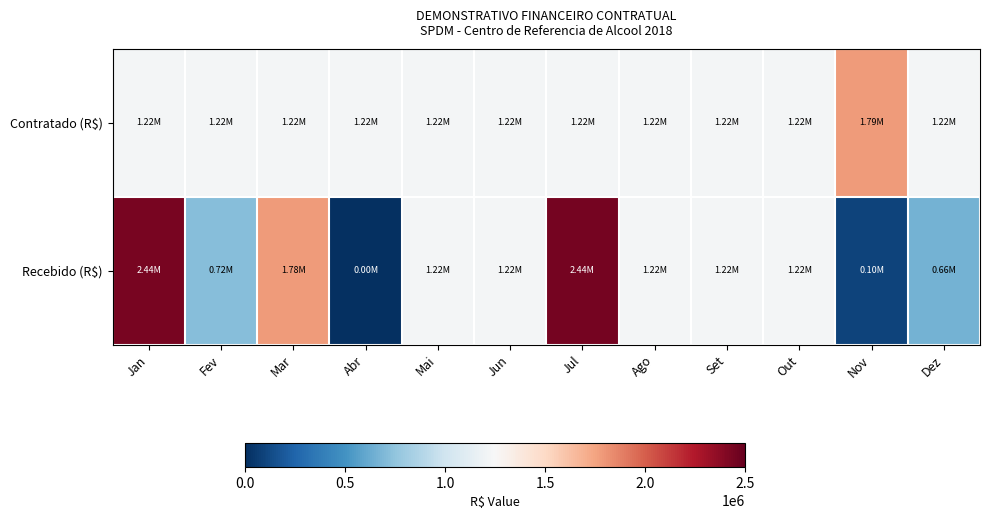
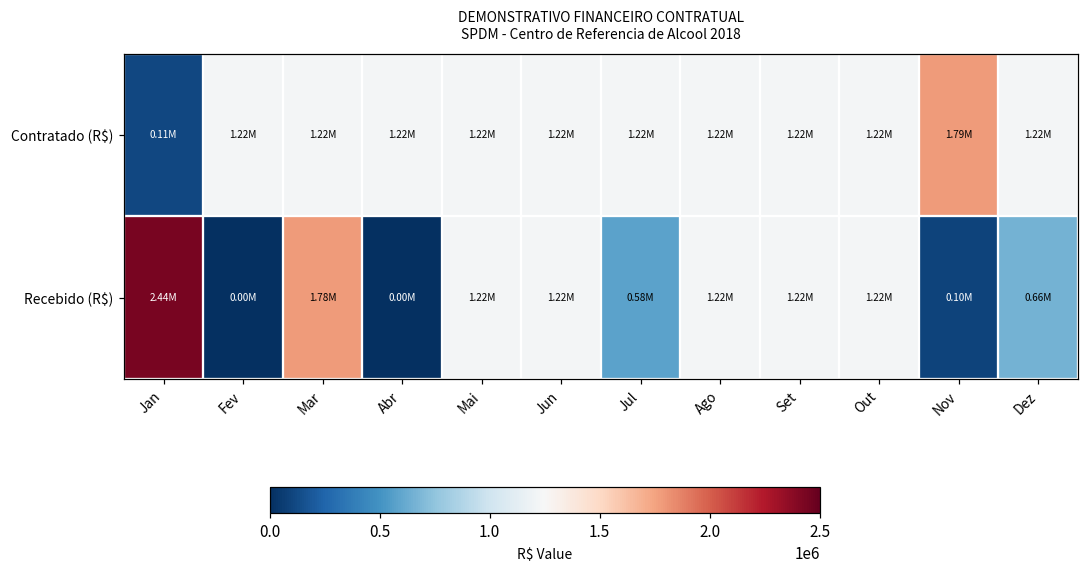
Contratado (R$), Jan: 1.22M -> 0.11M
Recebido (R$), Fev: 0.72M -> 0.00M
Recebido (R$), Jul: 2.44M -> 0.58M
